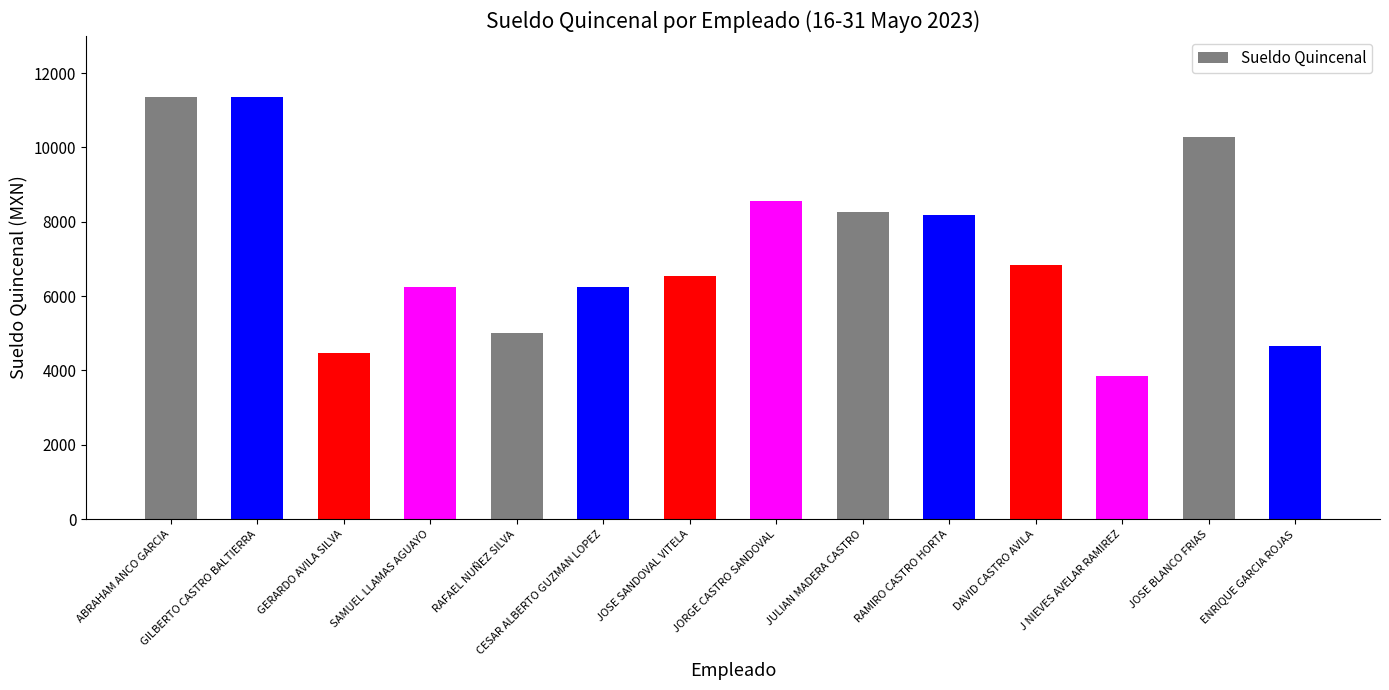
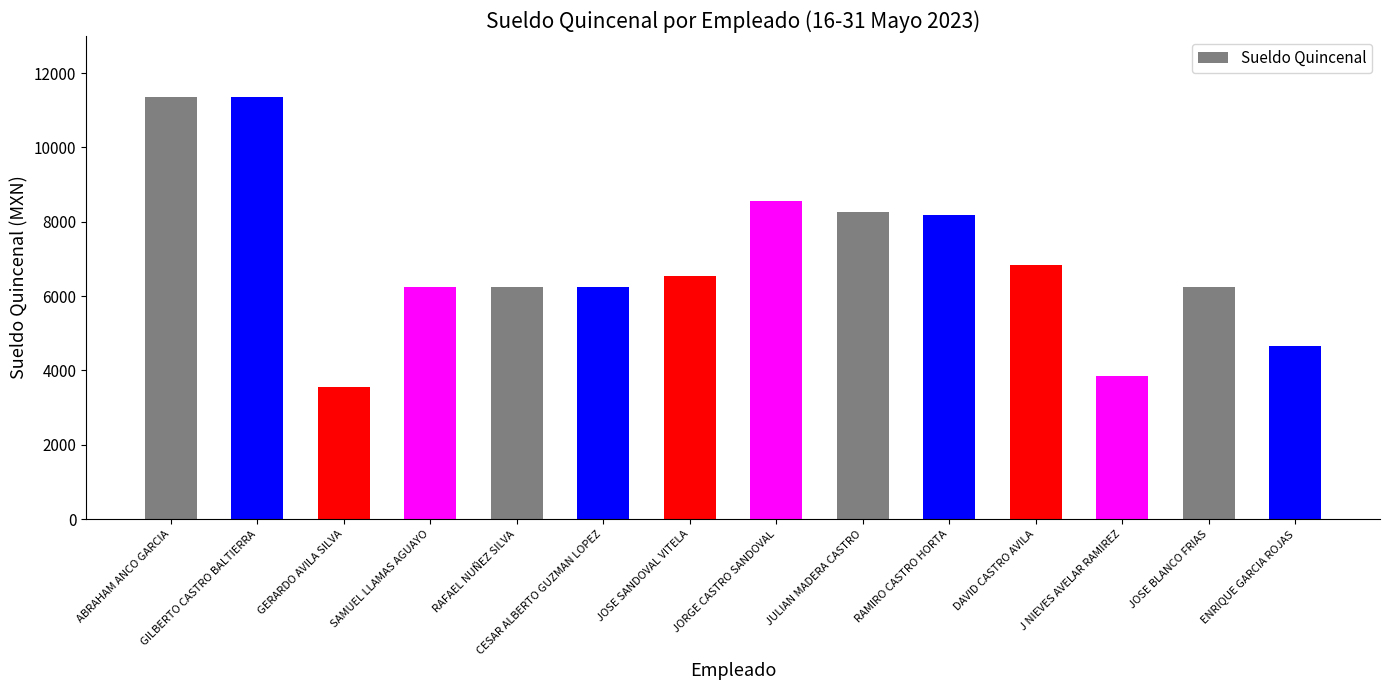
GERARDO AVILA SILVA: 4500 -> 3600
RAFAEL NUÑEZ SILVA: 5000 -> 6300
JOSE BLANCO FRIAS: 10300 -> 6300
